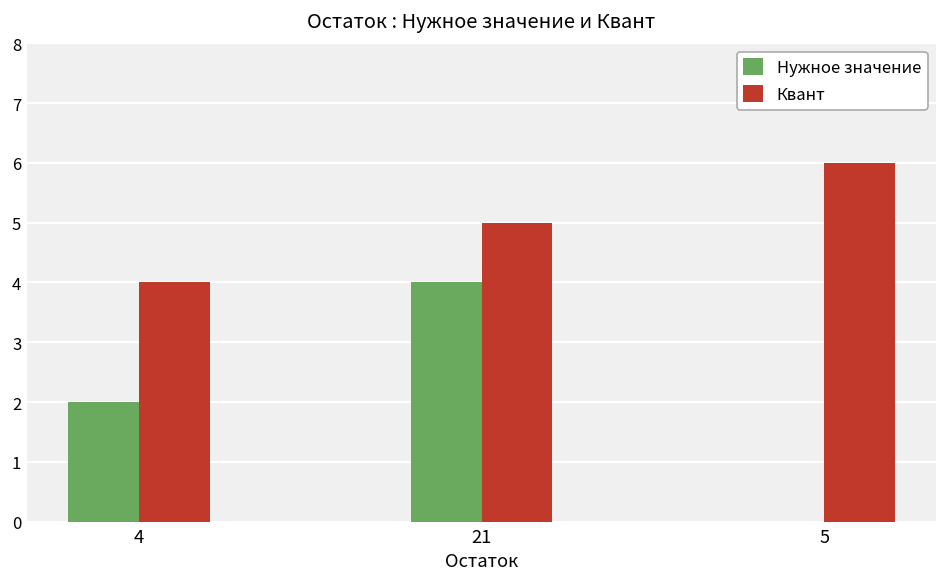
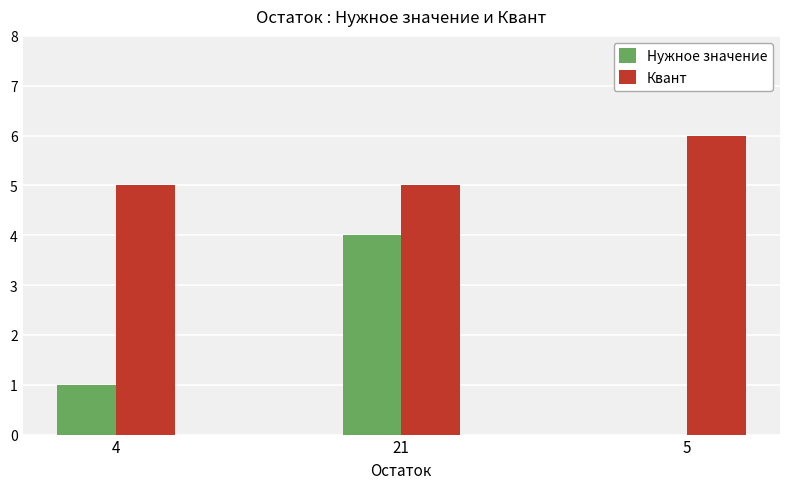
Нужное значение, 4: 2 -> 1
Квант, 4: 4 -> 5
